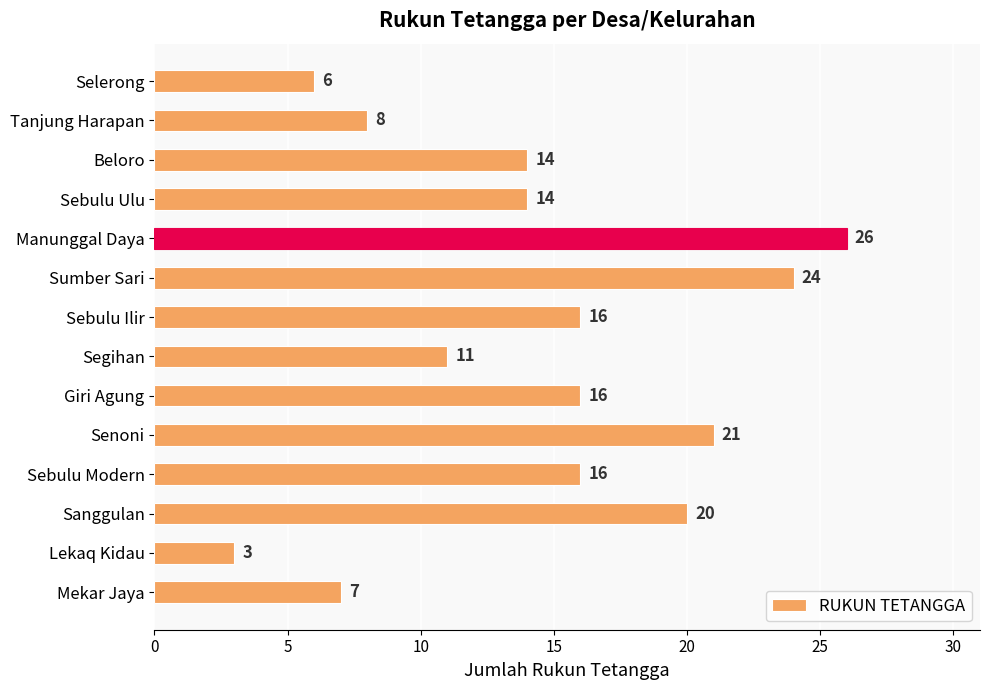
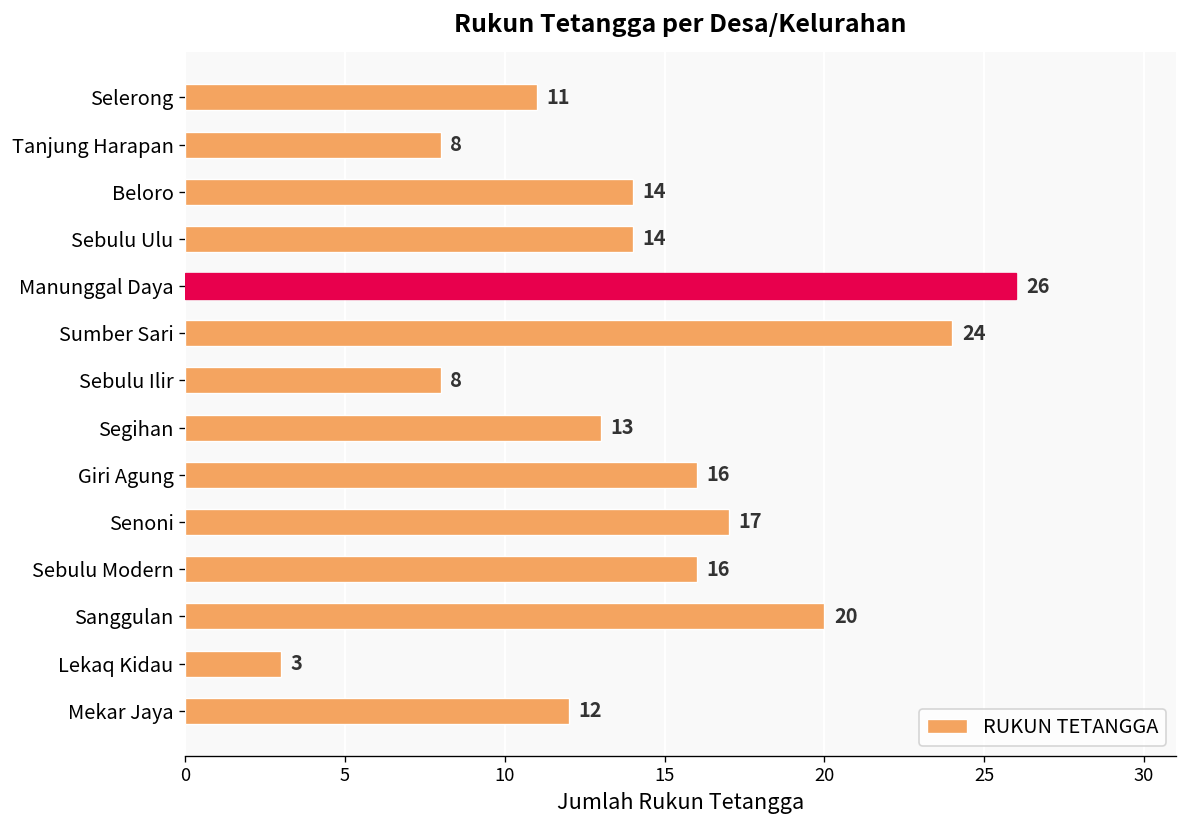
Selerong: 6 -> 11
Sebulu Ilir: 16 -> 8
Segihan: 11 -> 13
Senoni: 21 -> 17
Mekar Jaya: 7 -> 12
